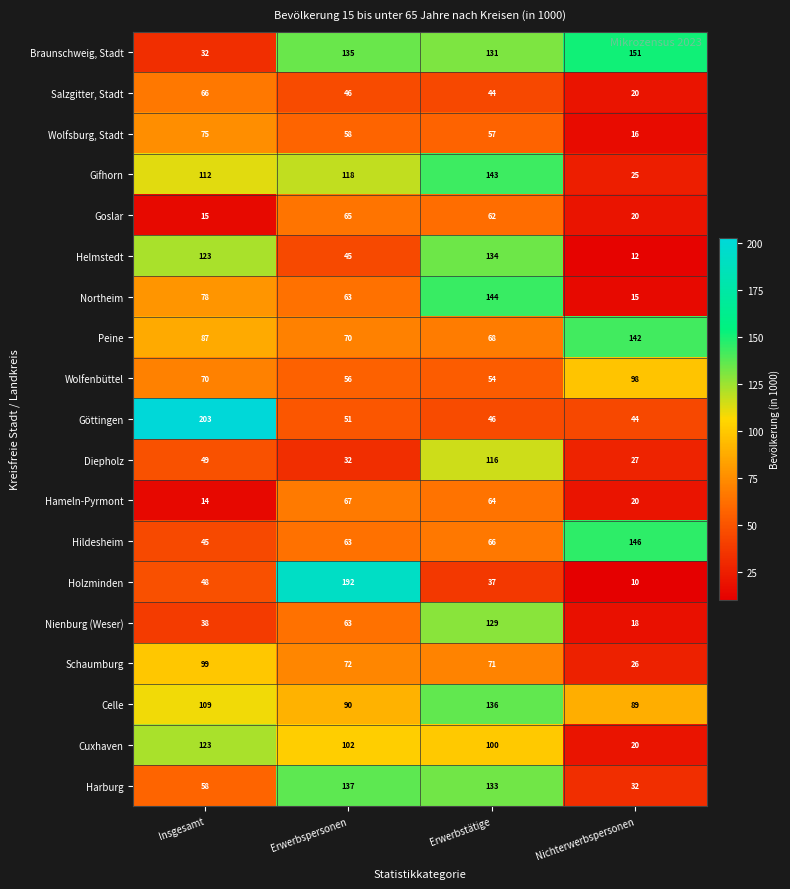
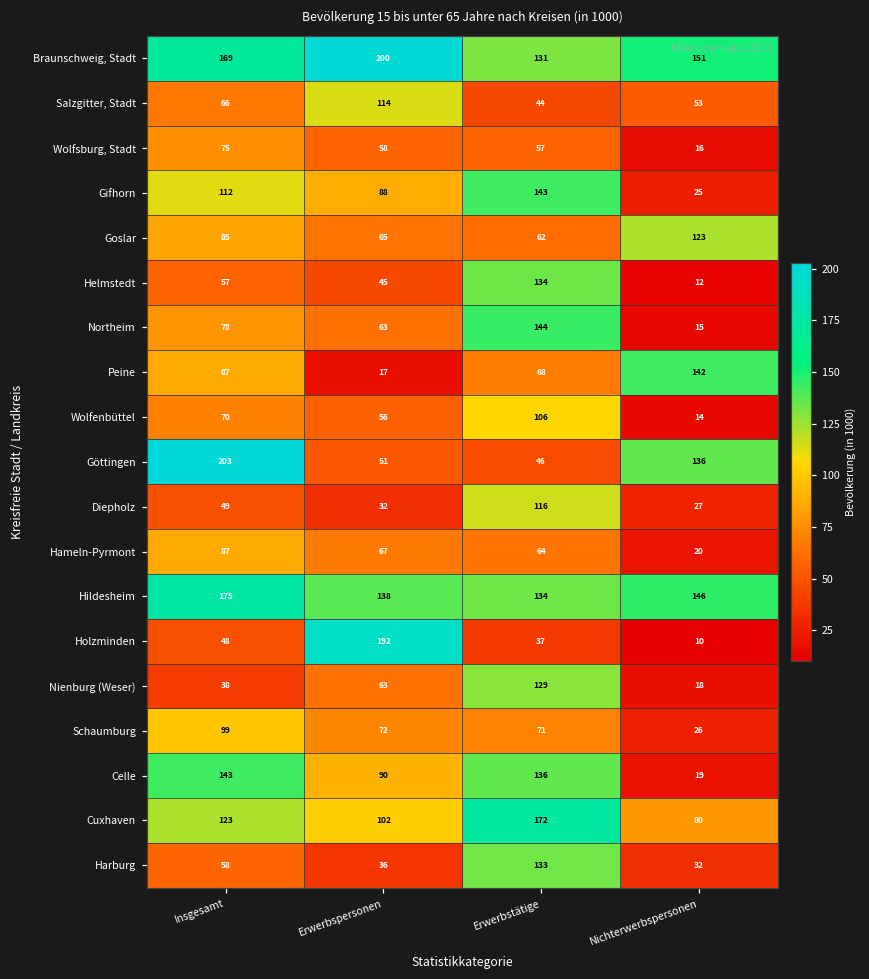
Braunschweig, Stadt, Insgesamt: 32 -> 169
Braunschweig, Stadt, Erwerbspersonen: 135 -> 200
Salzgitter, Stadt, Erwerbspersonen: 46 -> 114
Salzgitter, Stadt, Nichterwerbspersonen: 20 -> 53
Gifhorn, Erwerbspersonen: 118 -> 88
Goslar, Insgesamt: 15 -> 85
Goslar, Nichterwerbspersonen: 20 -> 123
Helmstedt, Insgesamt: 123 -> 57
Peine, Erwerbspersonen: 70 -> 17
Wolfenbüttel, Erwerbstätige: 54 -> 106
Wolfenbüttel, Nichterwerbspersonen: 98 -> 14
Göttingen, Nichterwerbspersonen: 44 -> 136
Hameln-Pyrmont, Insgesamt: 14 -> 87
Hildesheim, Insgesamt: 45 -> 175
Hildesheim, Erwerbspersonen: 63 -> 138
Hildesheim, Erwerbstätige: 66 -> 134
Celle, Insgesamt: 109 -> 143
Celle, Nichterwerbspersonen: 89 -> 19
Cuxhaven, Erwerbstätige: 100 -> 172
Cuxhaven, Nichterwerbspersonen: 20 -> 80
Harburg, Erwerbspersonen: 137 -> 36
